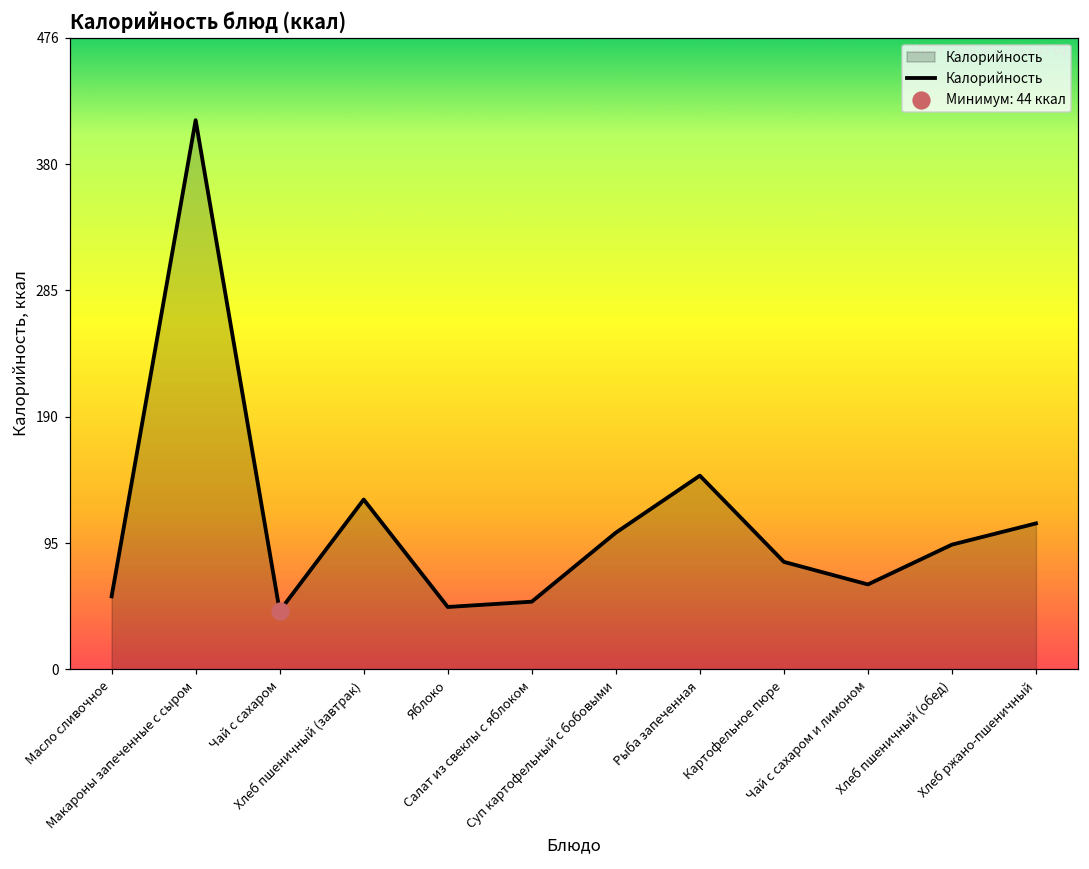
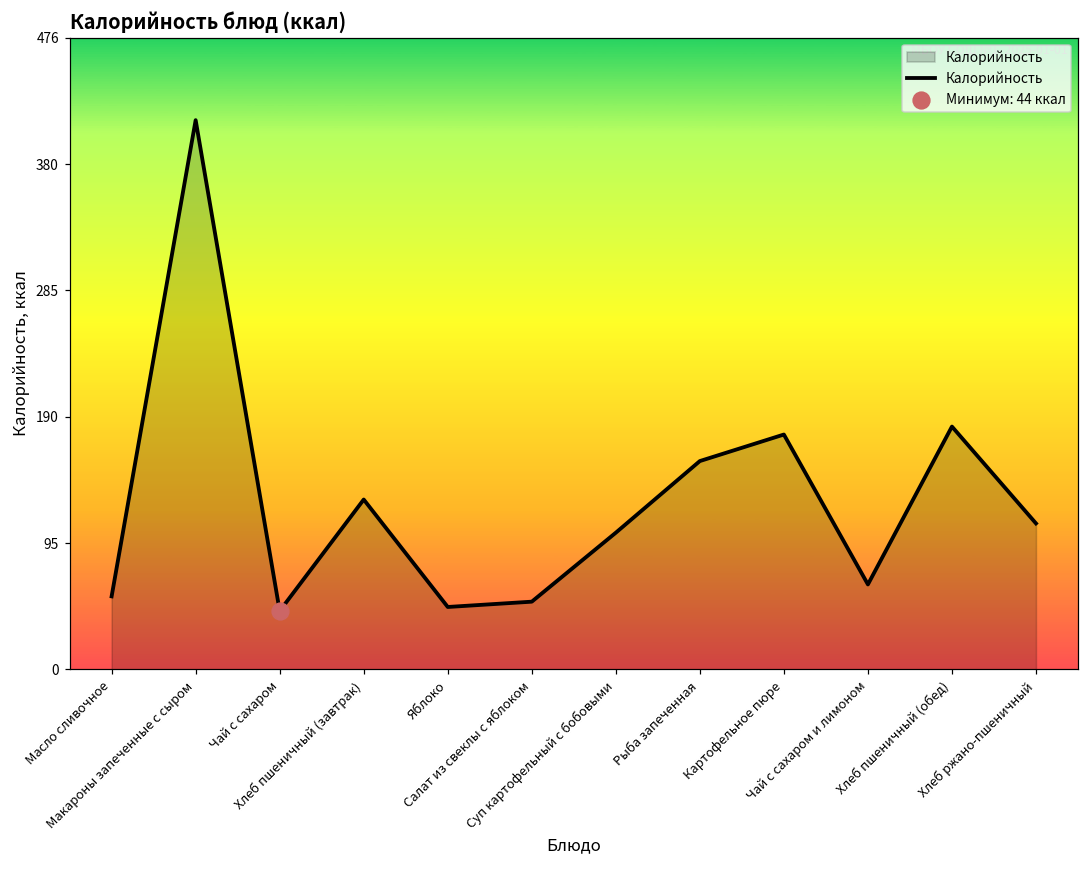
Калорийность, Рыба запеченная: 146 -> 157
Калорийность, Картофельное пюре: 81 -> 177
Калорийность, Хлеб пшеничный (обед): 94 -> 183
